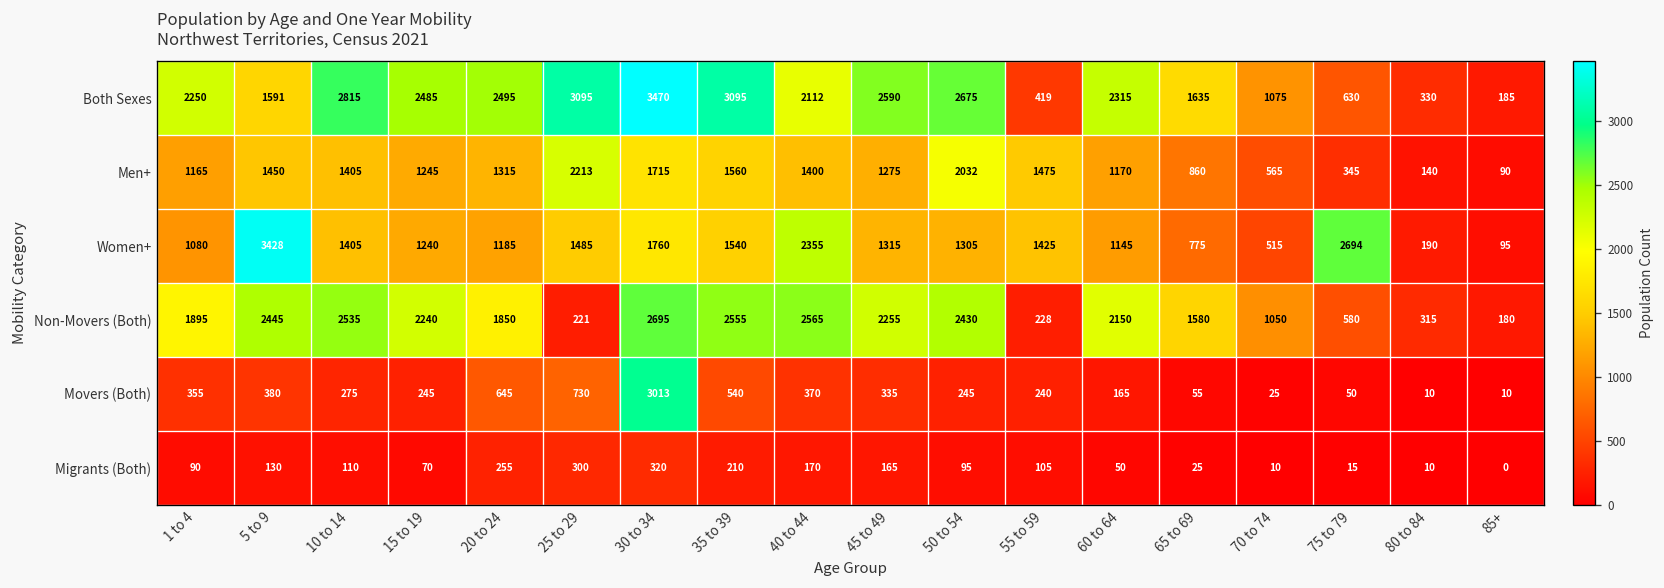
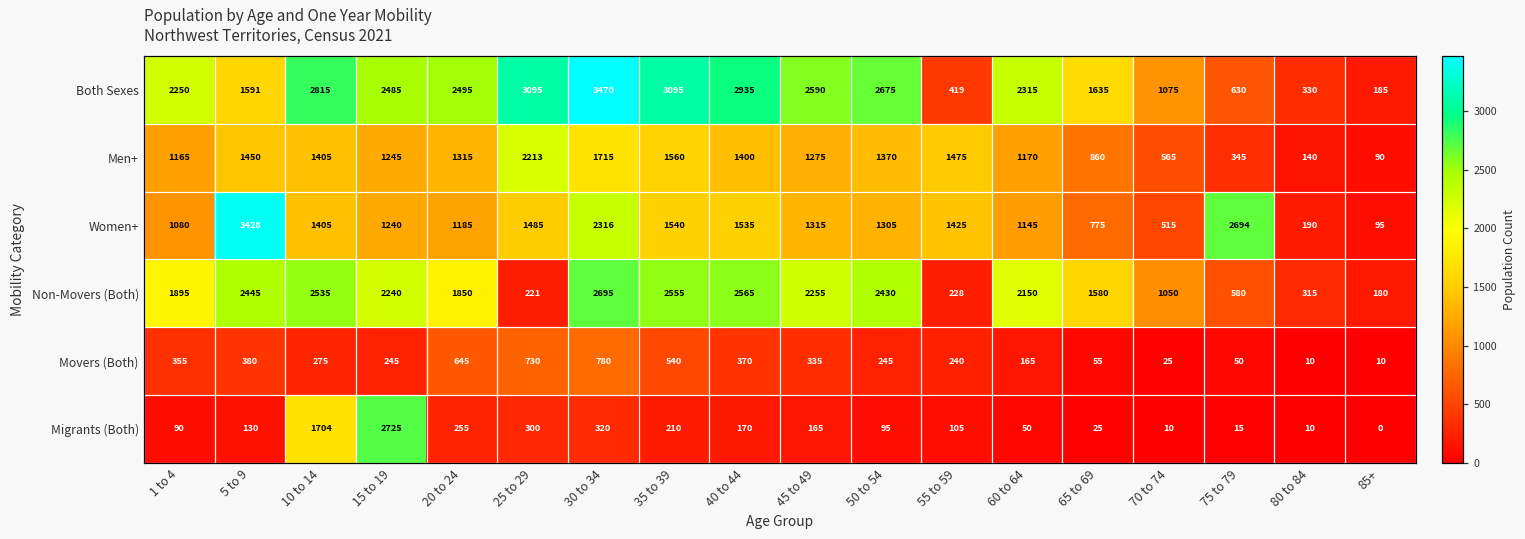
Both Sexes, 40 to 44: 2112 -> 2935
Men+, 50 to 54: 2032 -> 1370
Women+, 30 to 34: 1760 -> 2316
Women+, 40 to 44: 2355 -> 1535
Movers (Both), 30 to 34: 3013 -> 780
Migrants (Both), 10 to 14: 110 -> 1704
Migrants (Both), 15 to 19: 70 -> 2725
